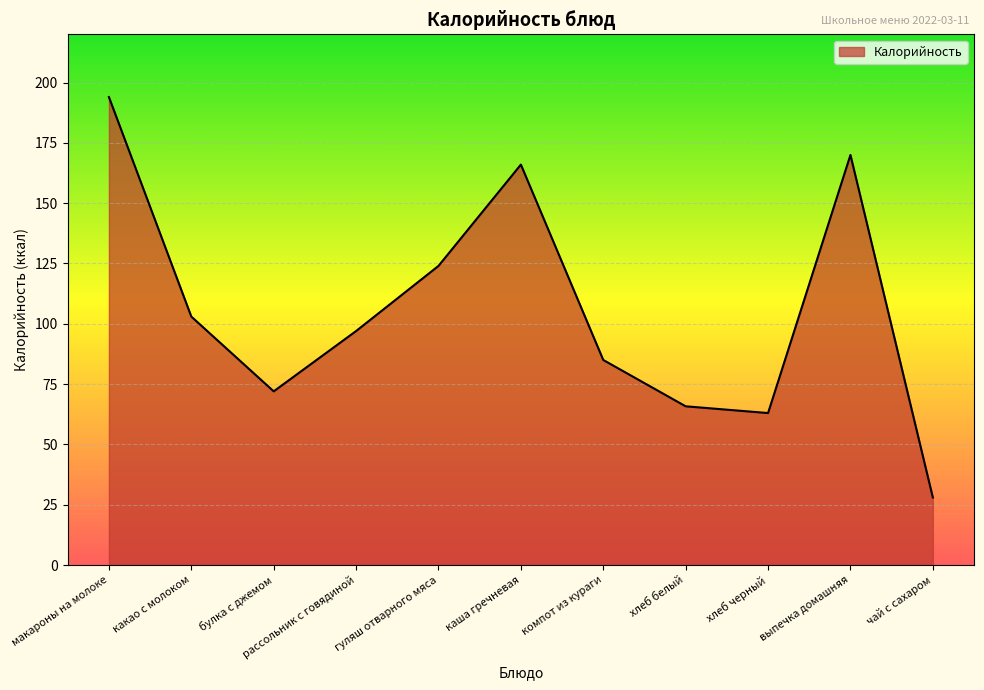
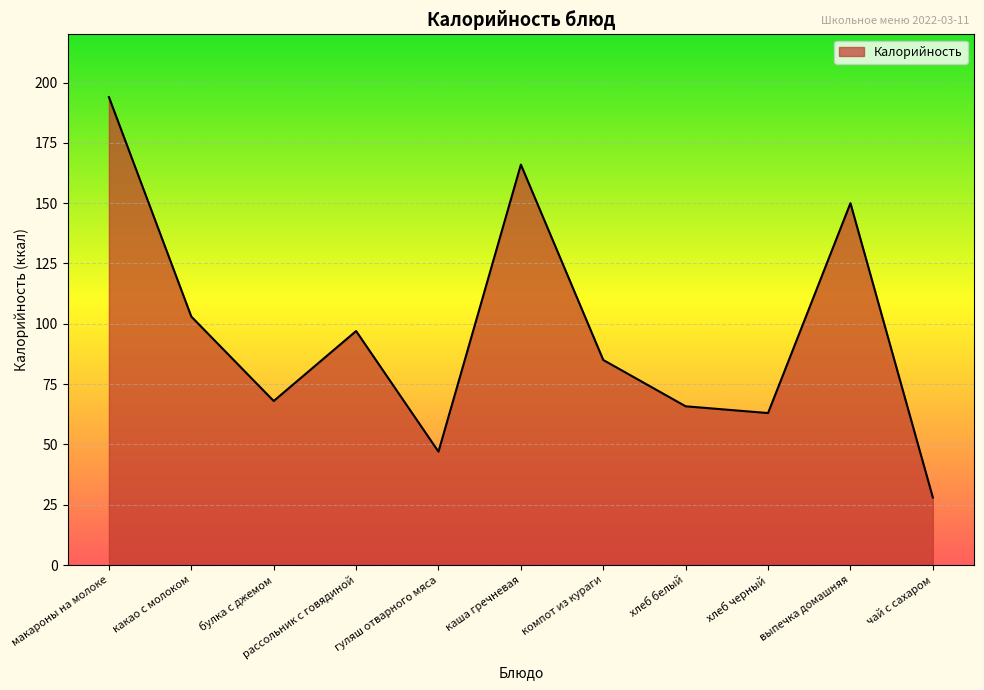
булка с джемом: 72 -> 68
гуляш отварного мяса: 124 -> 47
выпечка домашняя: 170 -> 150
